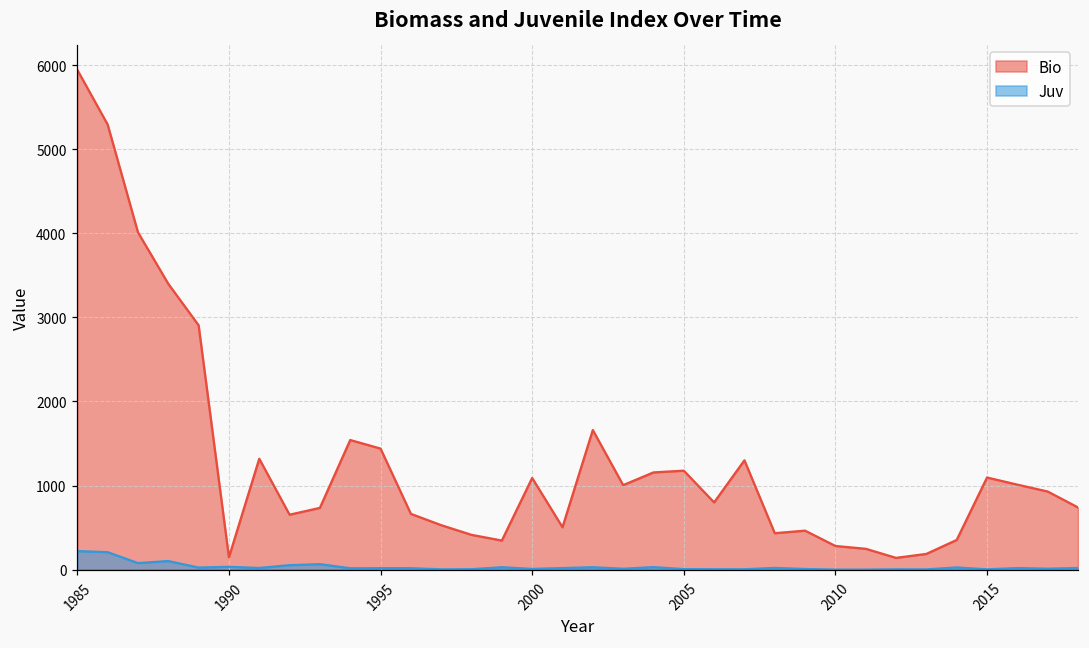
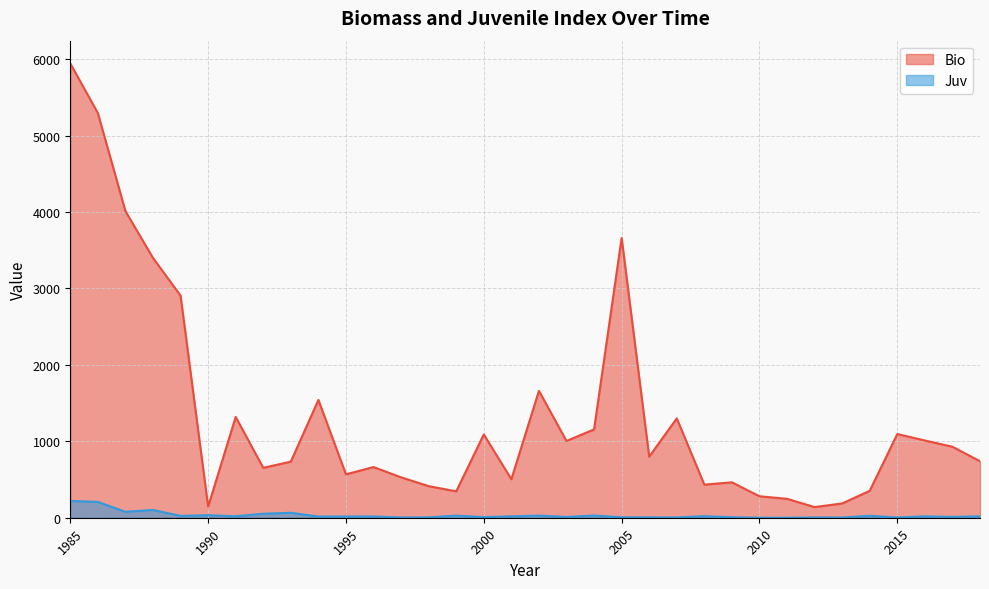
Bio, 1995: 1400 -> 600
Bio, 2005: 1200 -> 3700
